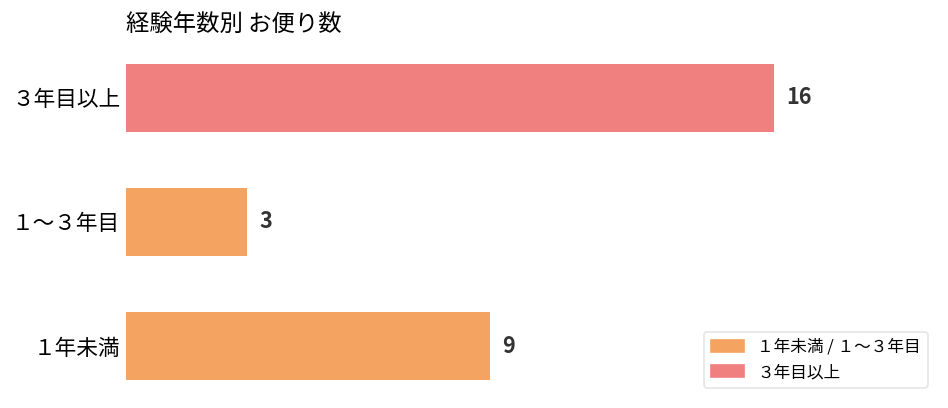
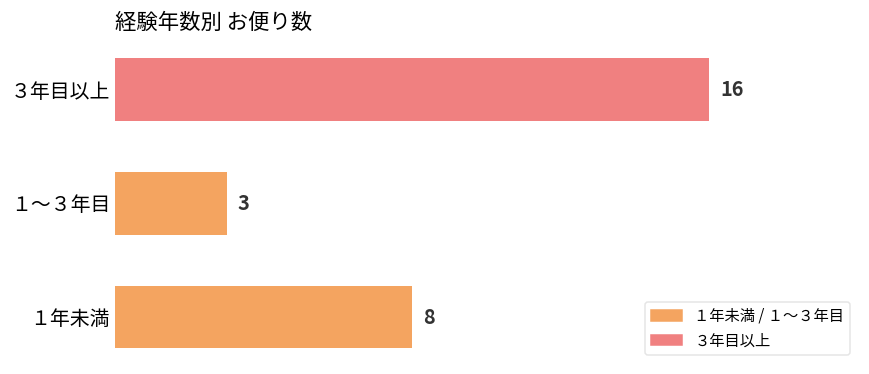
１年未満: 9 -> 8
